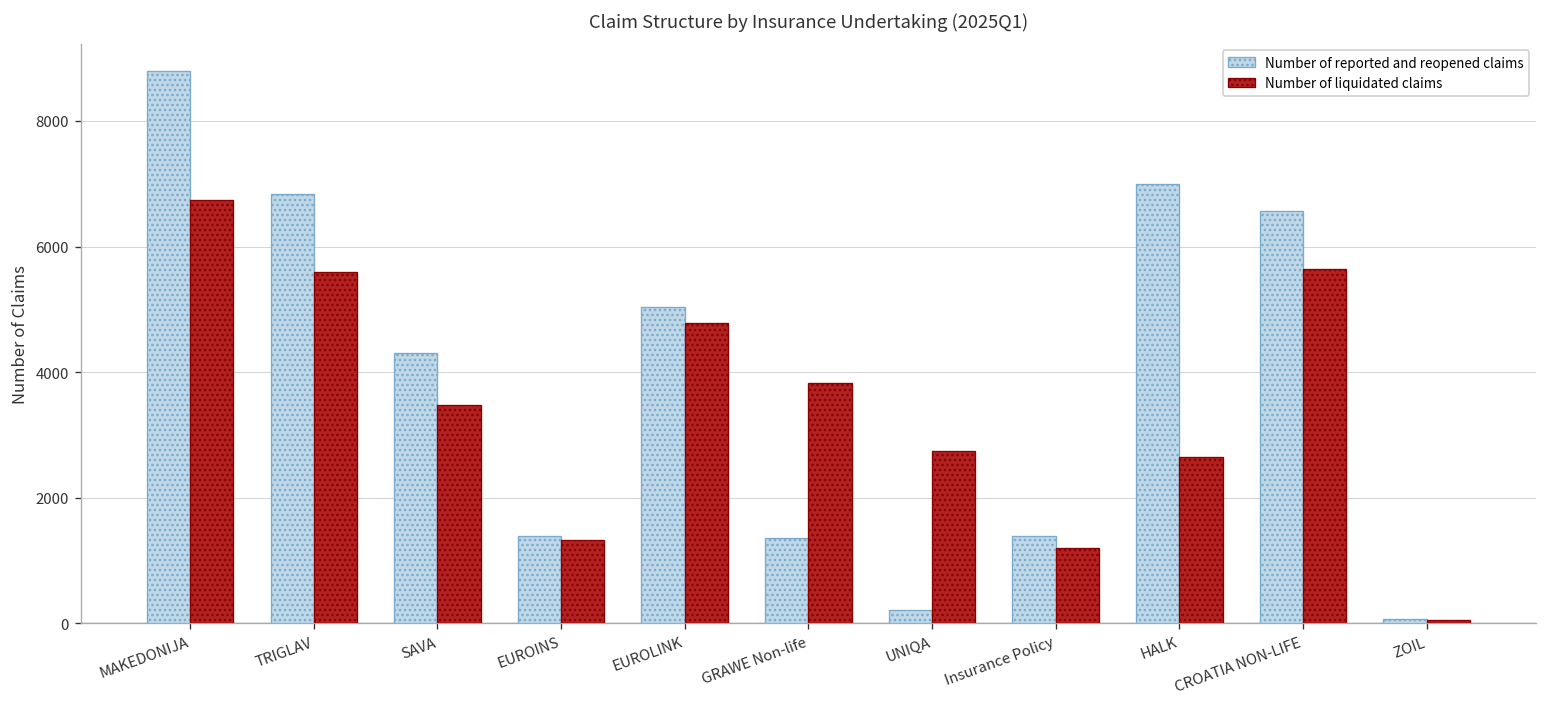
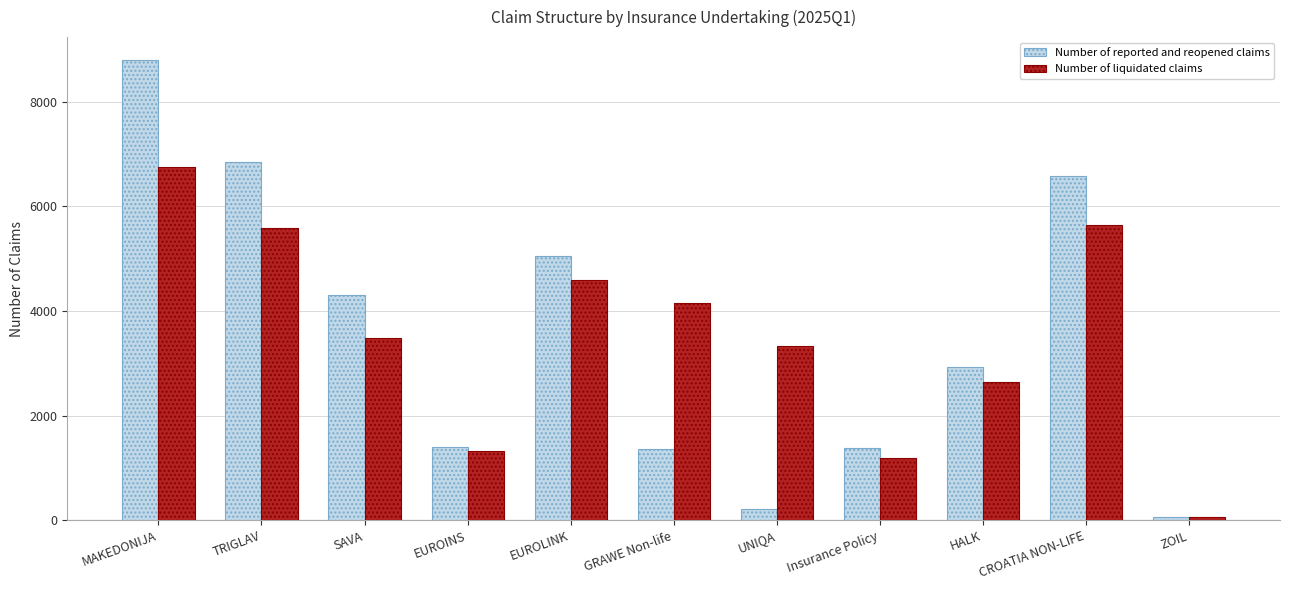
Number of liquidated claims, EUROLINK: 4800 -> 4600
Number of liquidated claims, GRAWE Non-life: 3800 -> 4100
Number of liquidated claims, UNIQA: 2700 -> 3300
Number of reported and reopened claims, HALK: 7000 -> 2900
